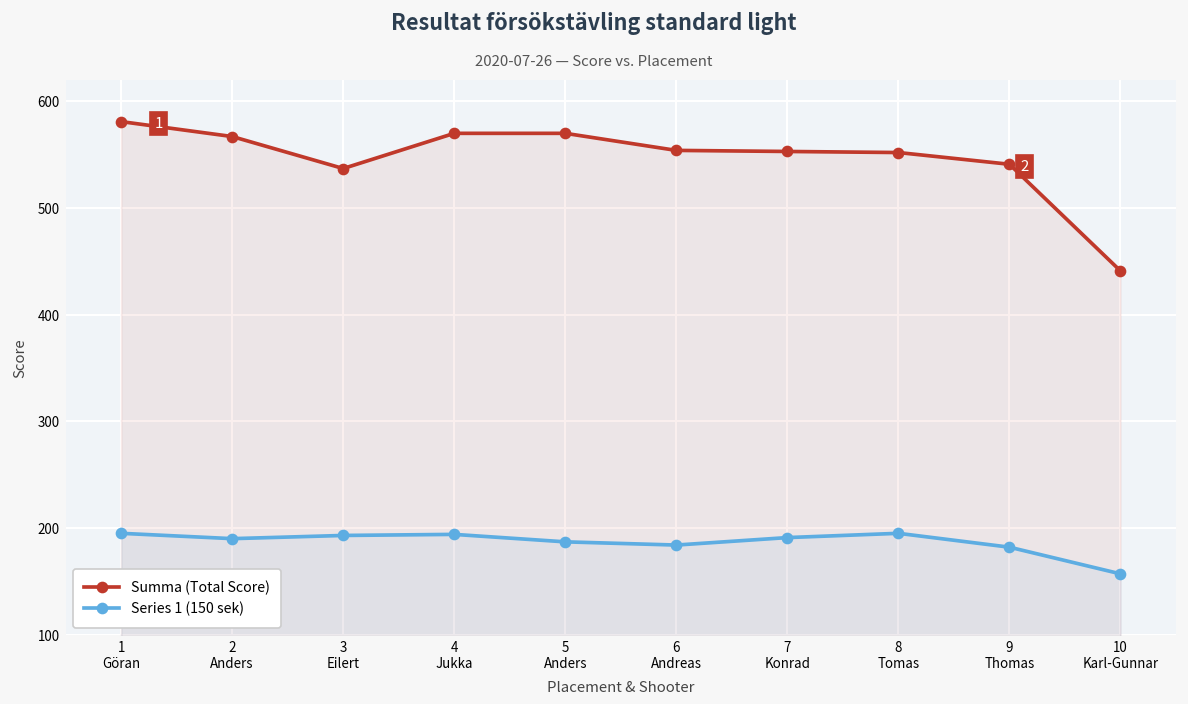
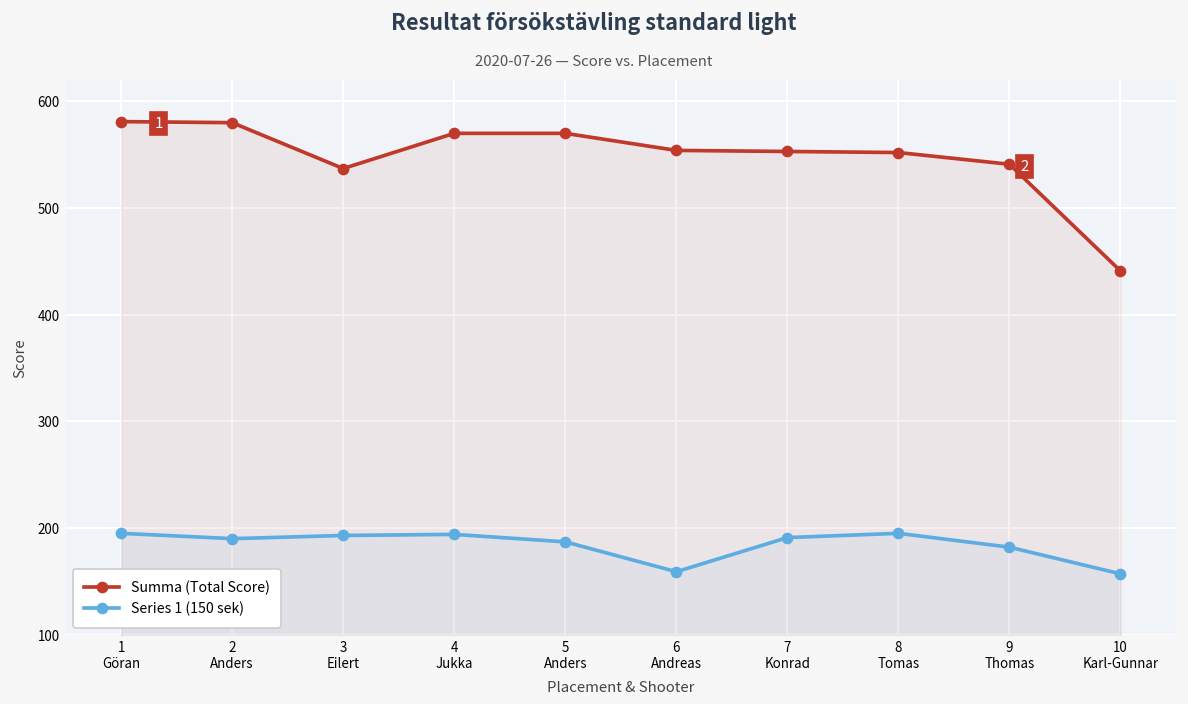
Summa (Total Score), 2 Anders: 570 -> 580
Series 1 (150 sek), 6 Andreas: 180 -> 160
